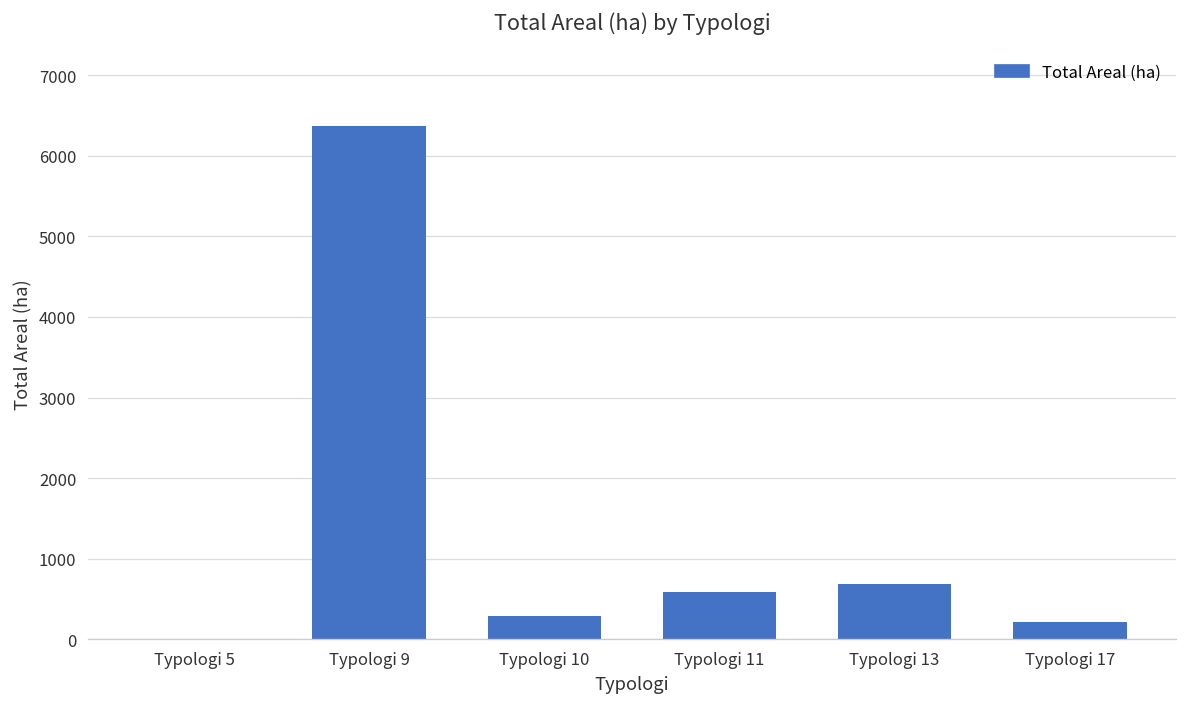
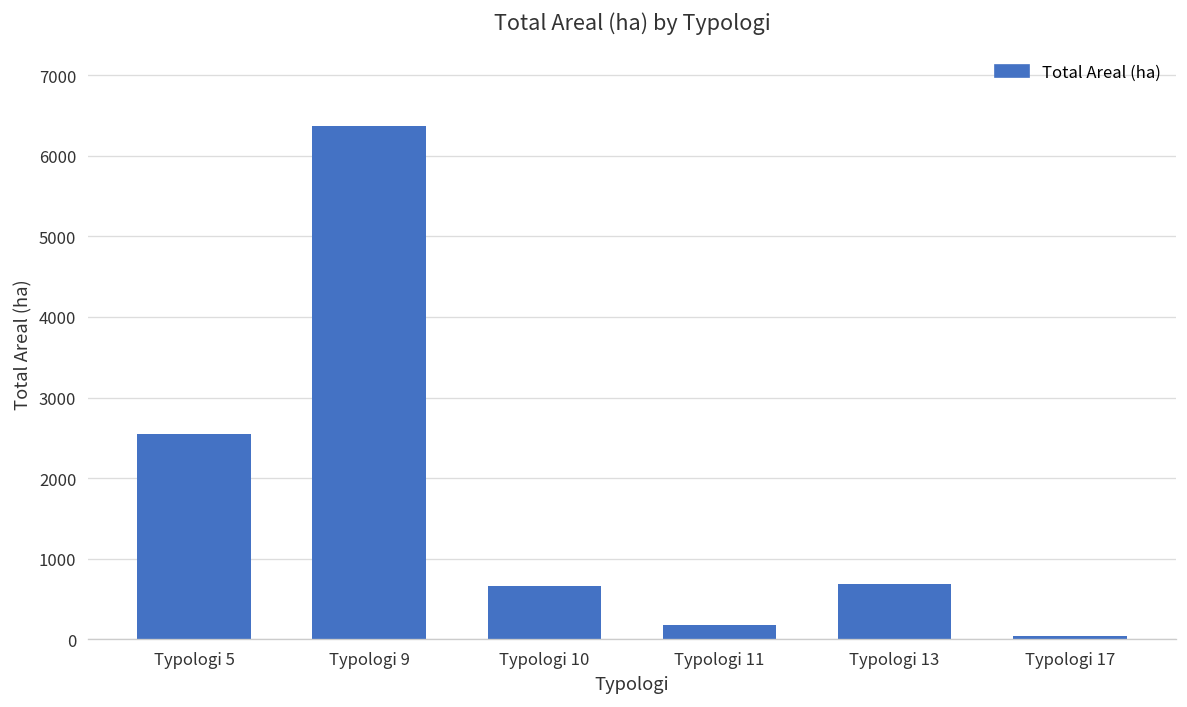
Typologi 5: 0 -> 2600
Typologi 10: 300 -> 700
Typologi 11: 600 -> 200
Typologi 17: 200 -> 0
